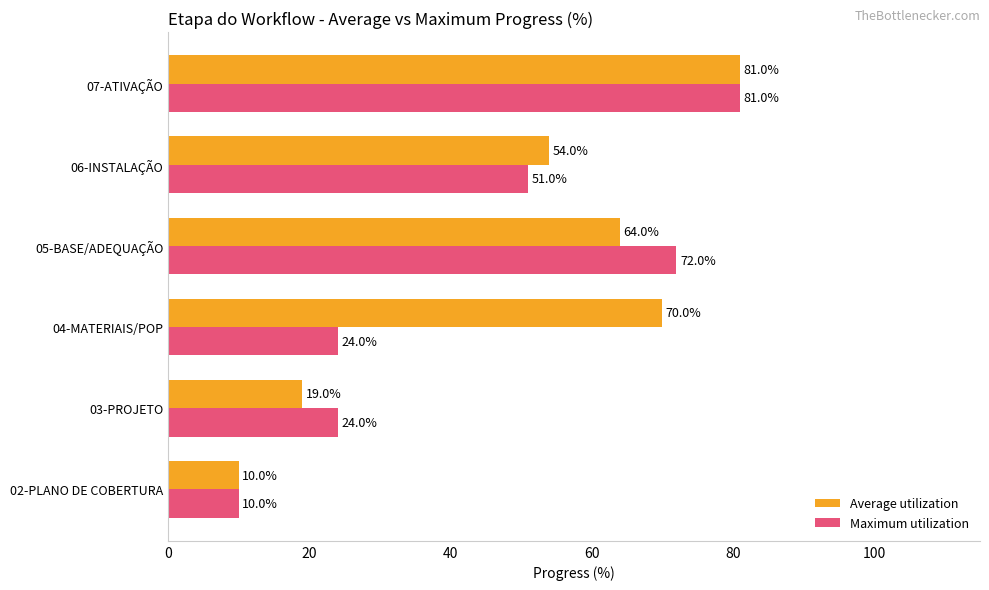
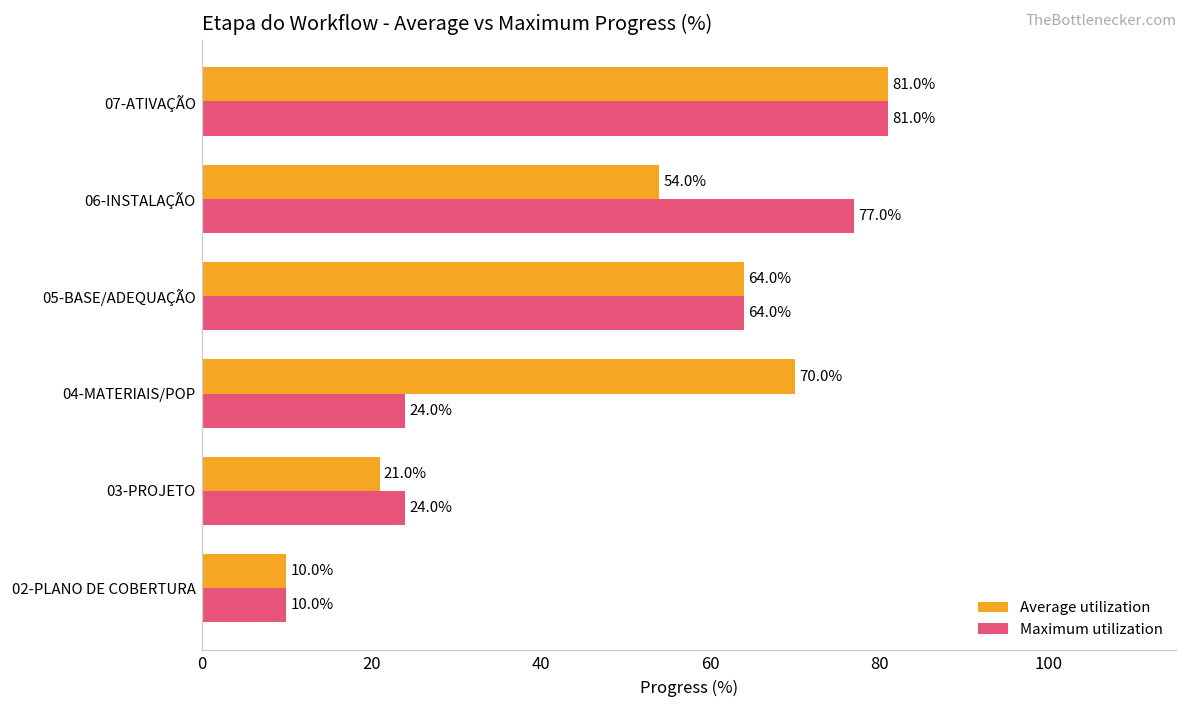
Maximum utilization, 06-INSTALAÇÃO: 51.0% -> 77.0%
Maximum utilization, 05-BASE/ADEQUAÇÃO: 72.0% -> 64.0%
Average utilization, 03-PROJETO: 19.0% -> 21.0%
